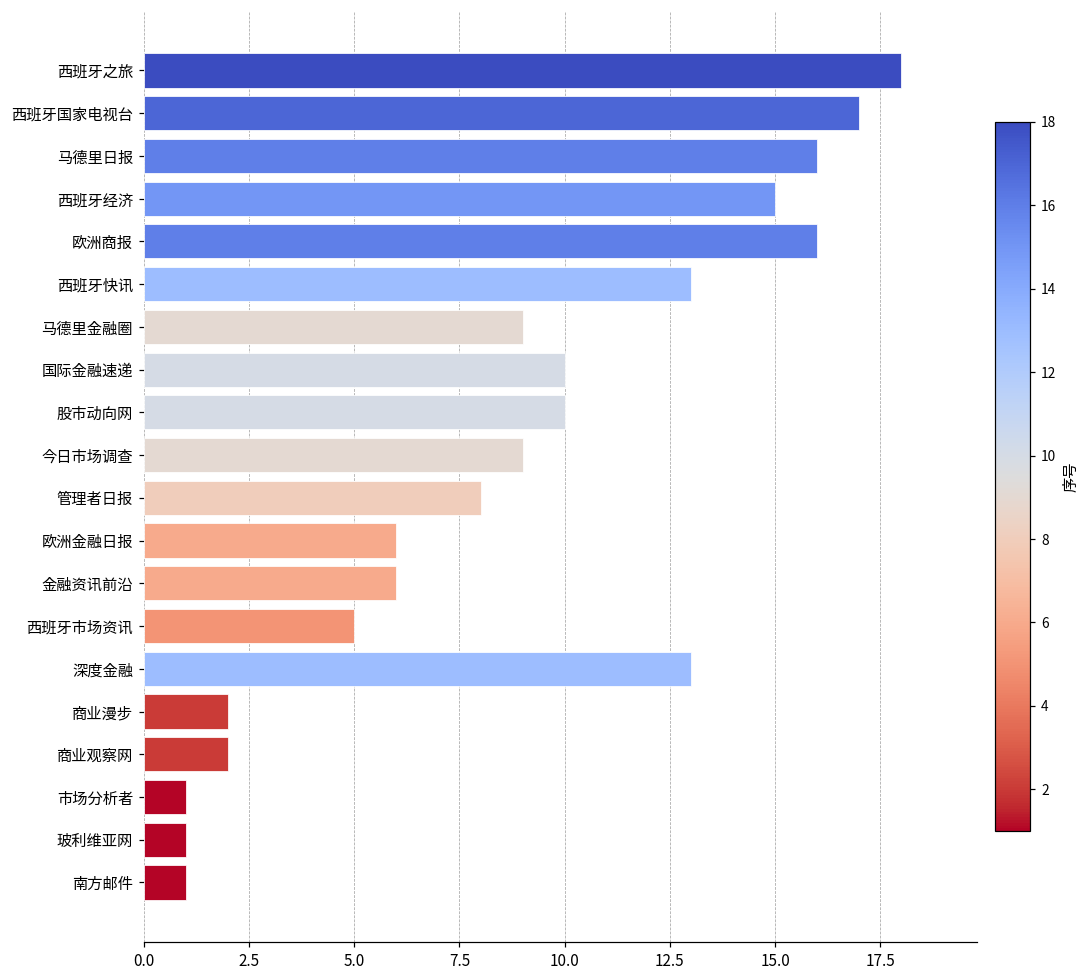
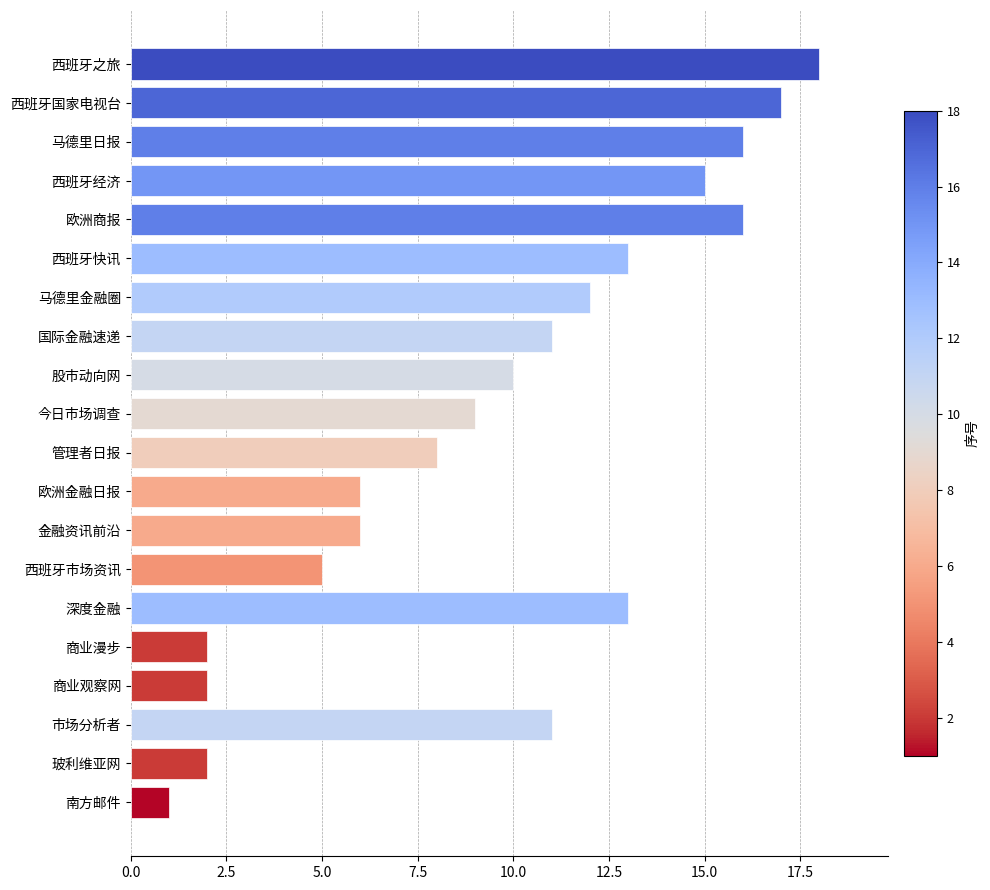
马德里金融圈: 9 -> 12
国际金融速递: 10 -> 11
市场分析者: 1 -> 11
玻利维亚网: 1 -> 2
